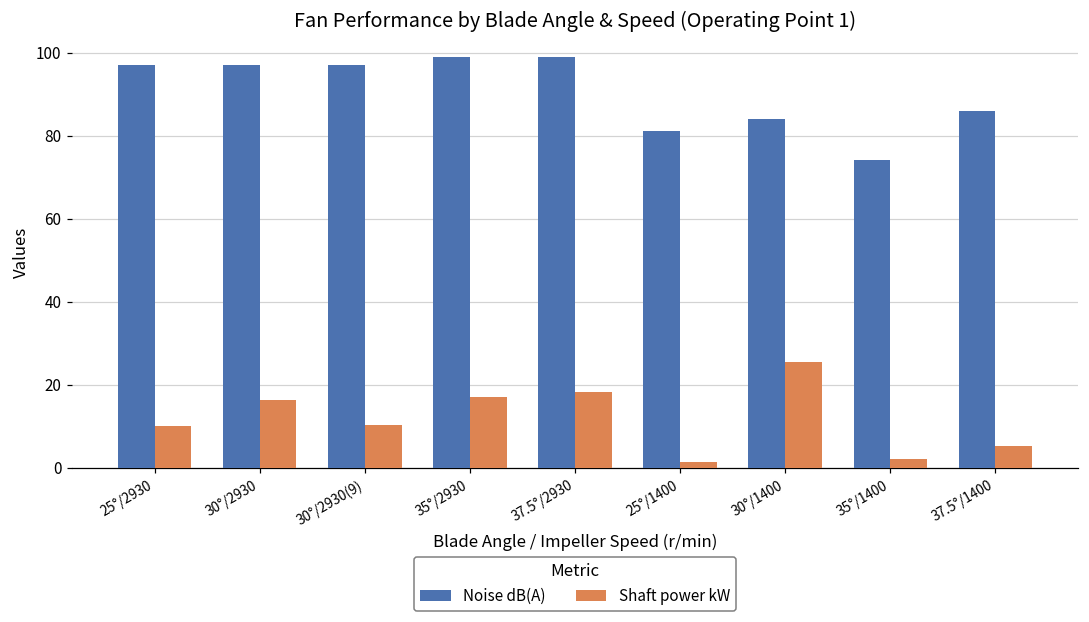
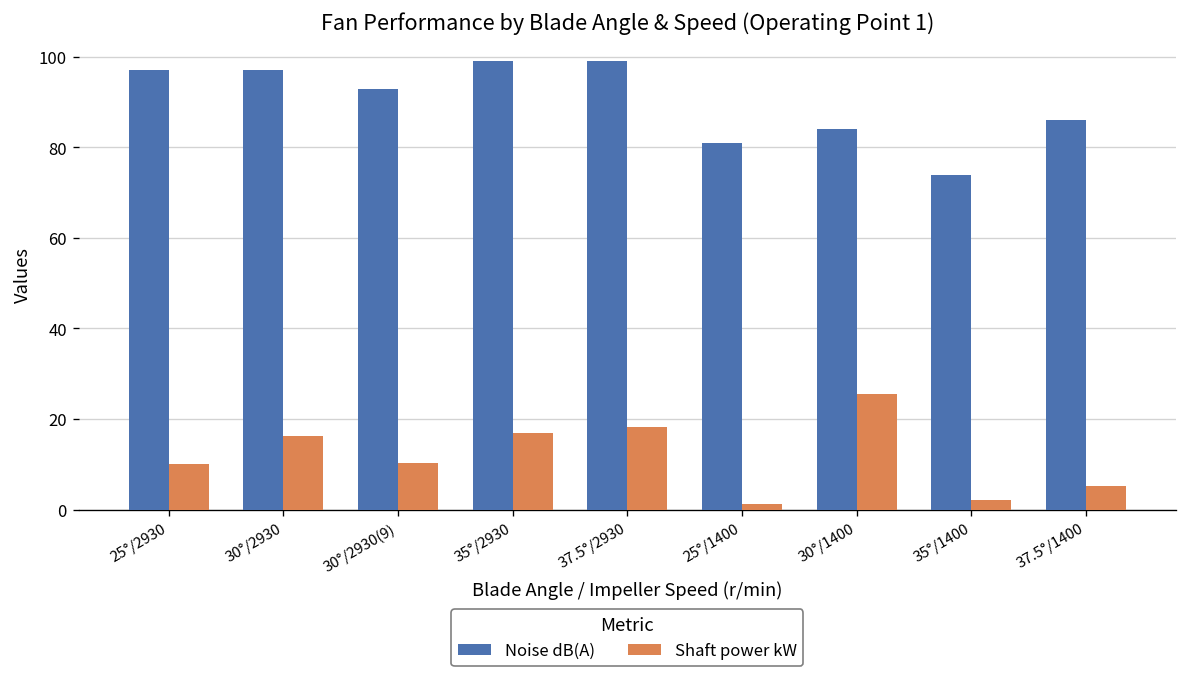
Noise dB(A), 30°/2930(9): 97 -> 93
